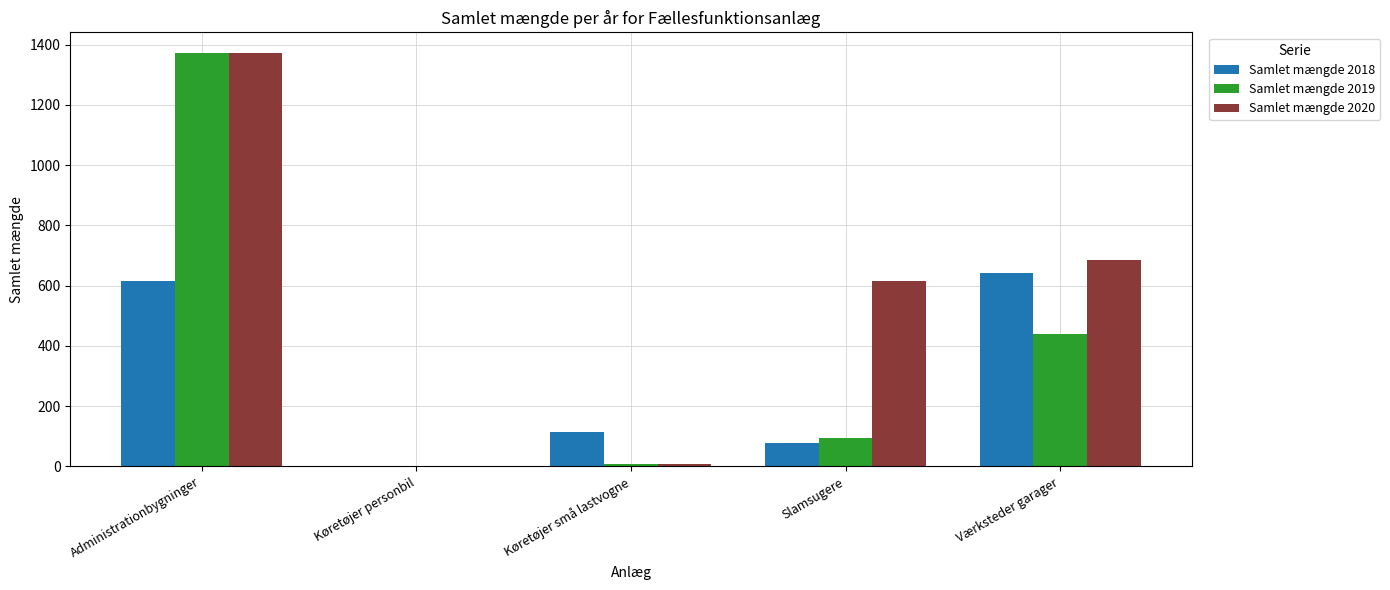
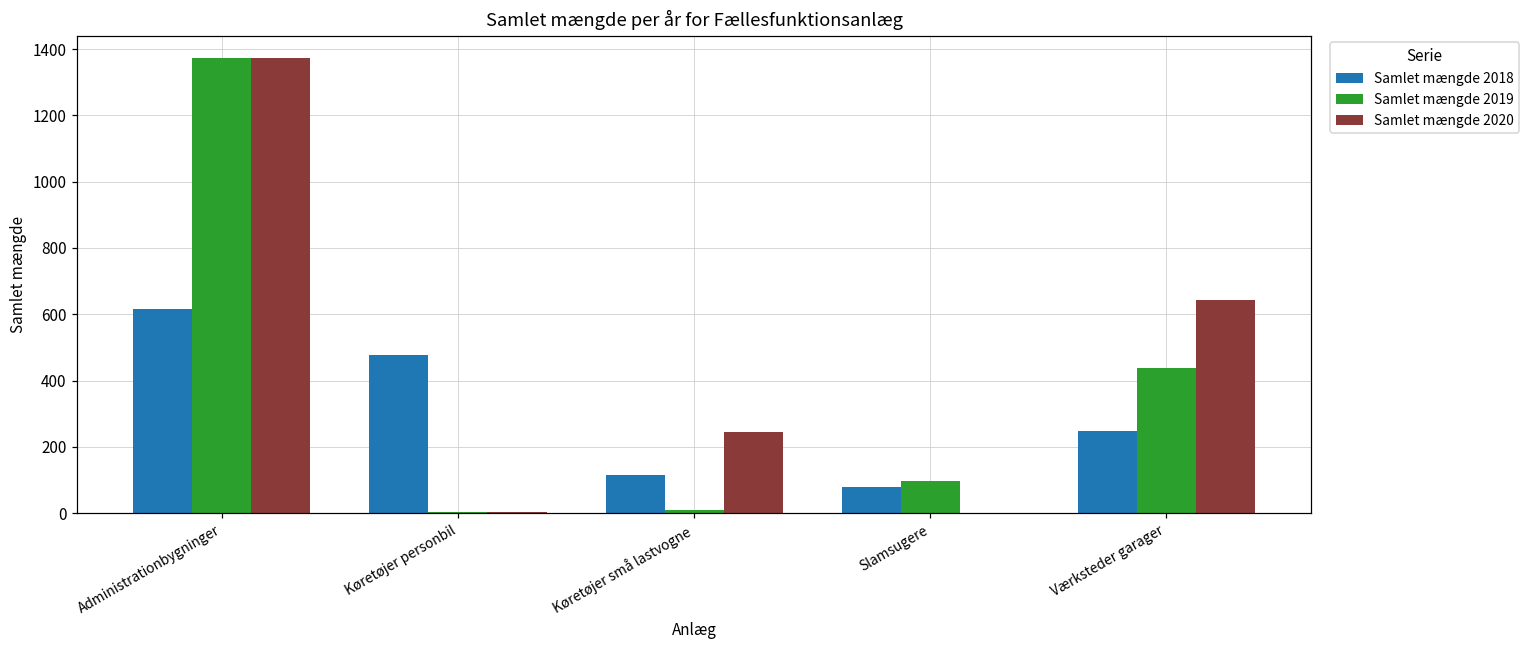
Samlet mængde 2018, Køretøjer personbil: 0 -> 480
Samlet mængde 2020, Køretøjer små lastvogne: 10 -> 250
Samlet mængde 2020, Slamsugere: 610 -> 0
Samlet mængde 2018, Værksteder garager: 640 -> 250
Samlet mængde 2020, Værksteder garager: 680 -> 640
